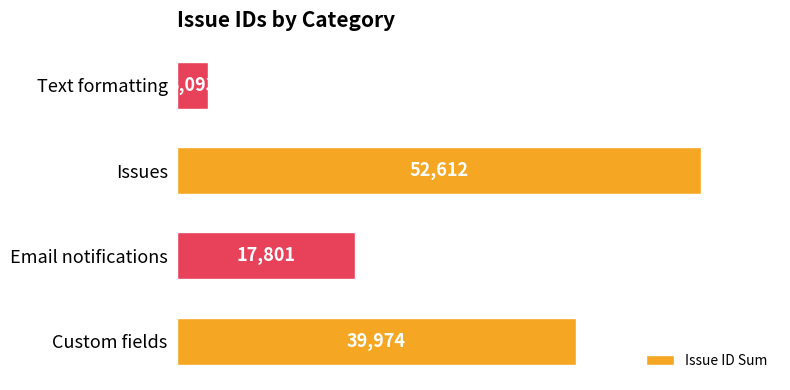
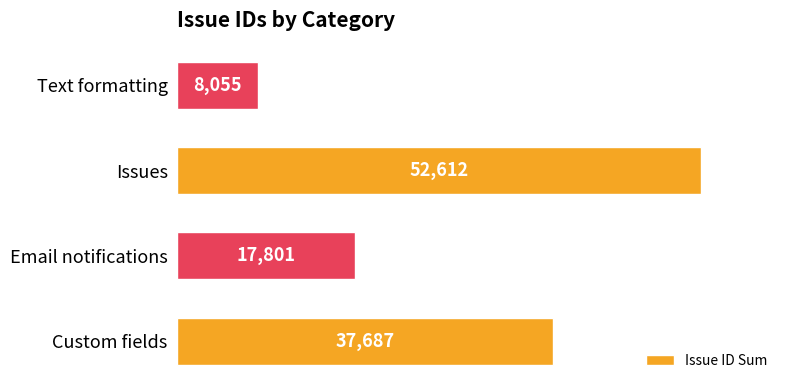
Text formatting: 3,093 -> 8,055
Custom fields: 39,974 -> 37,687
